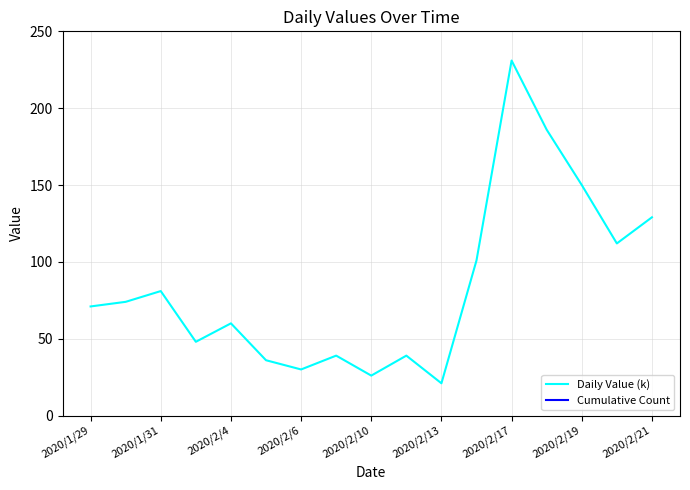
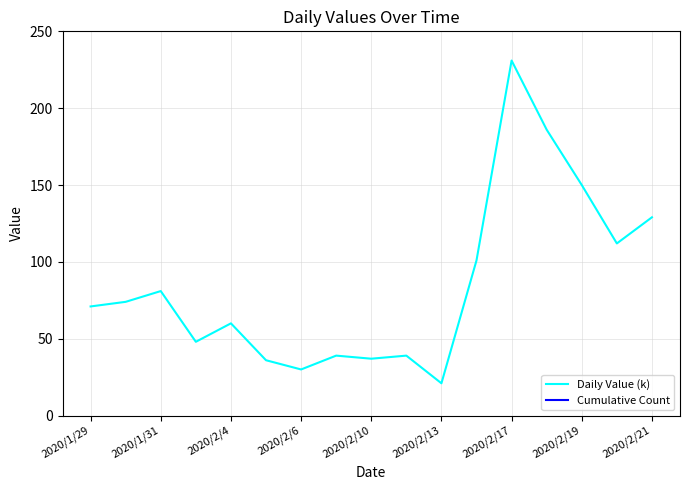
Daily Value (k), 2020/2/10: 26 -> 37
